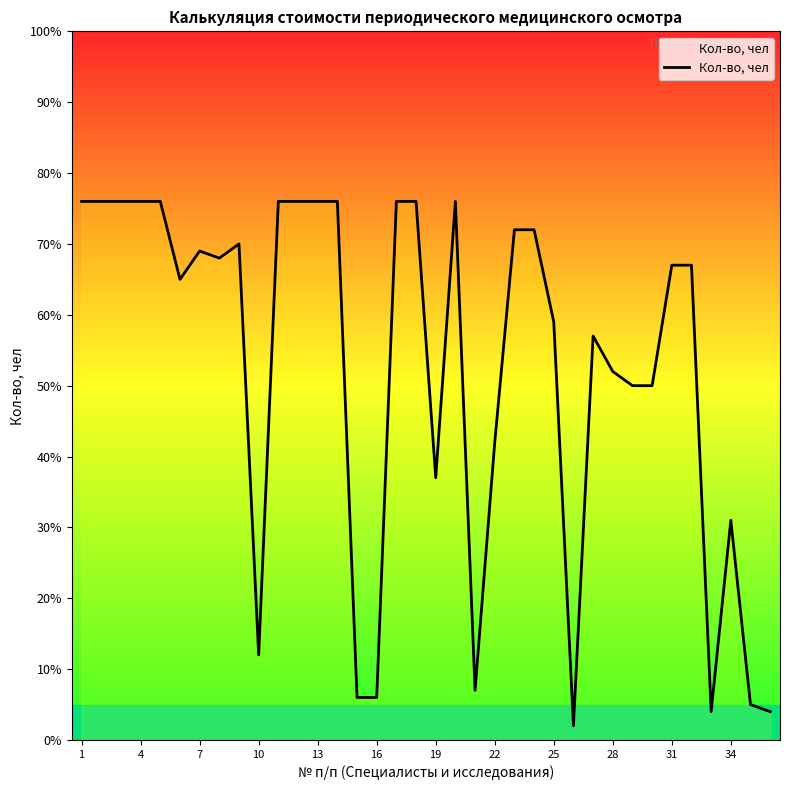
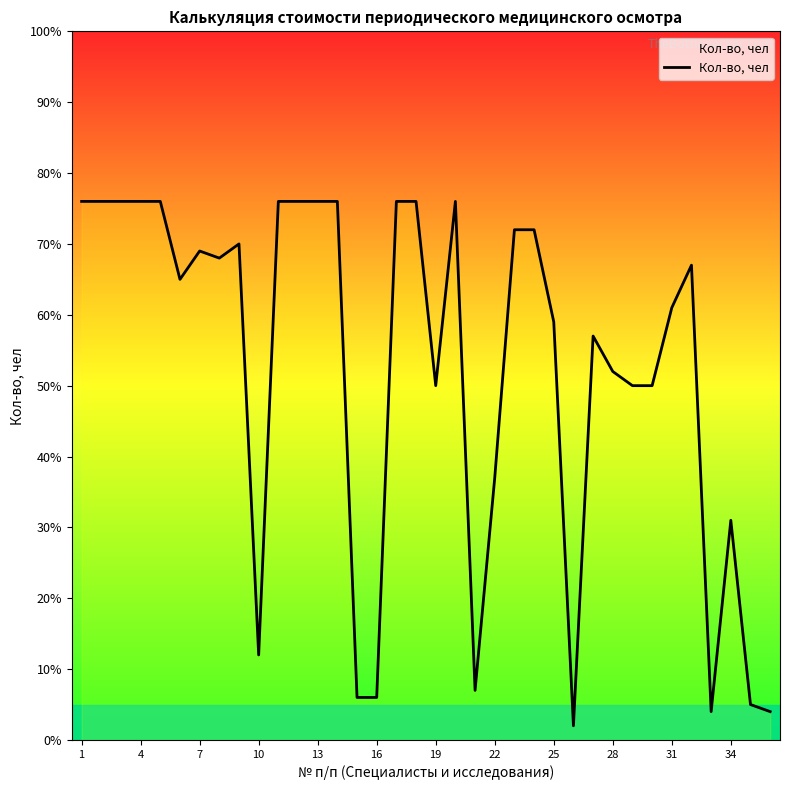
19: 37% -> 50%
22: 42% -> 37%
31: 67% -> 61%
